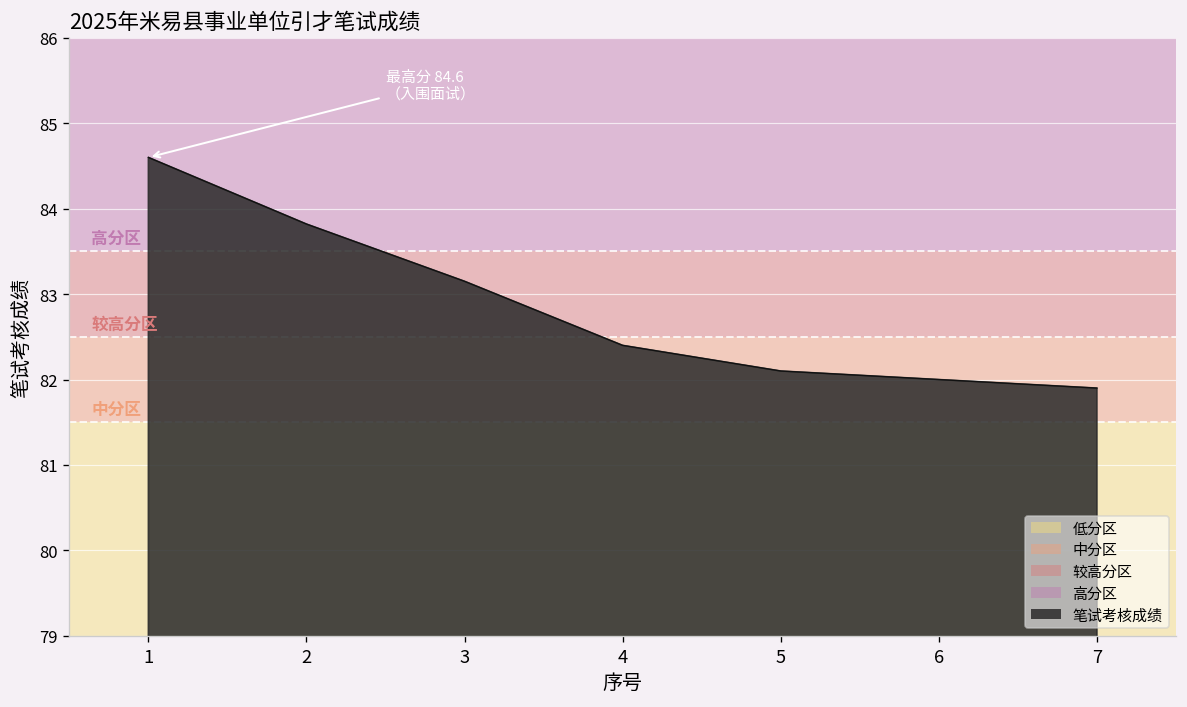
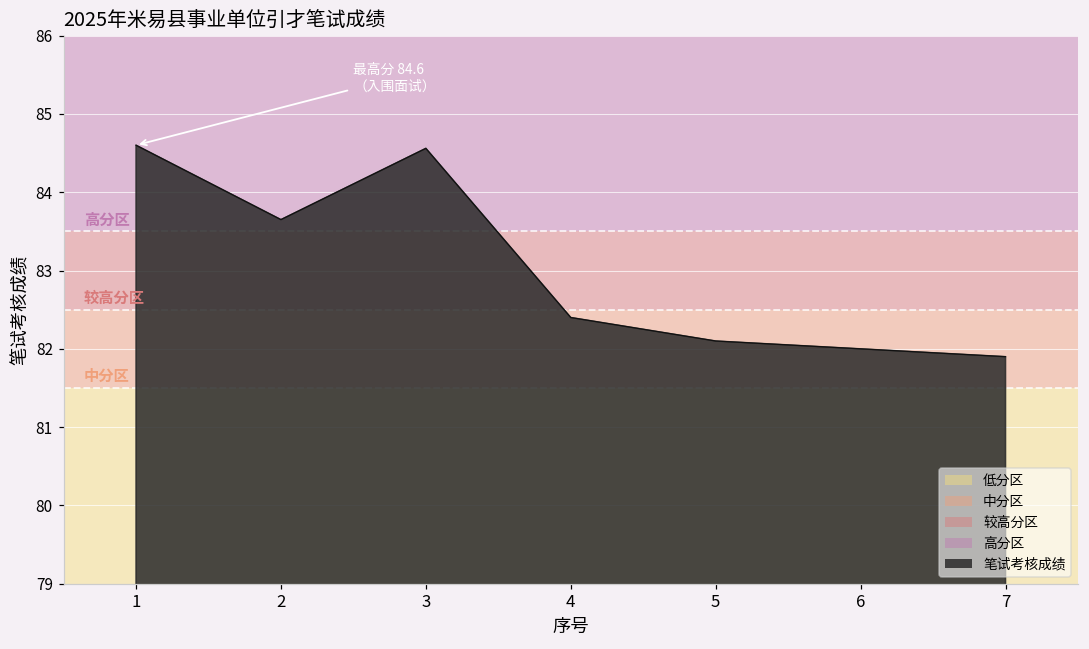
2: 83.8 -> 83.7
3: 83.2 -> 84.6
